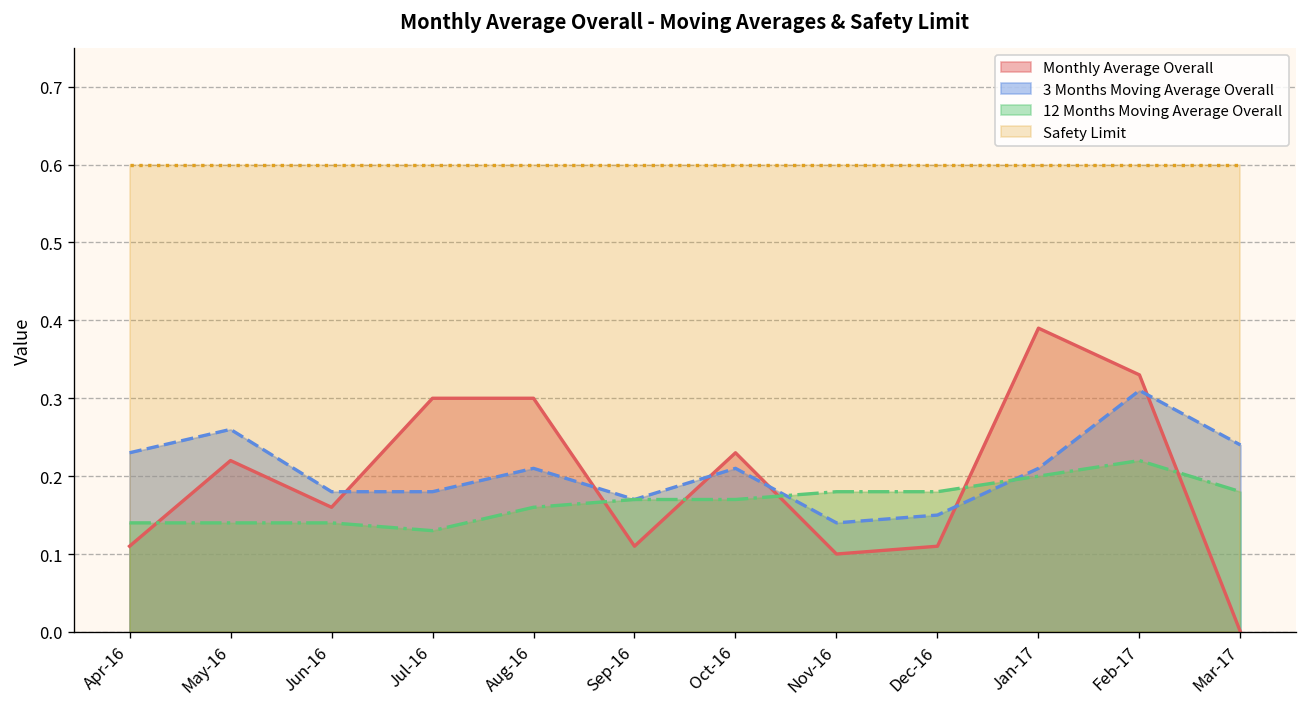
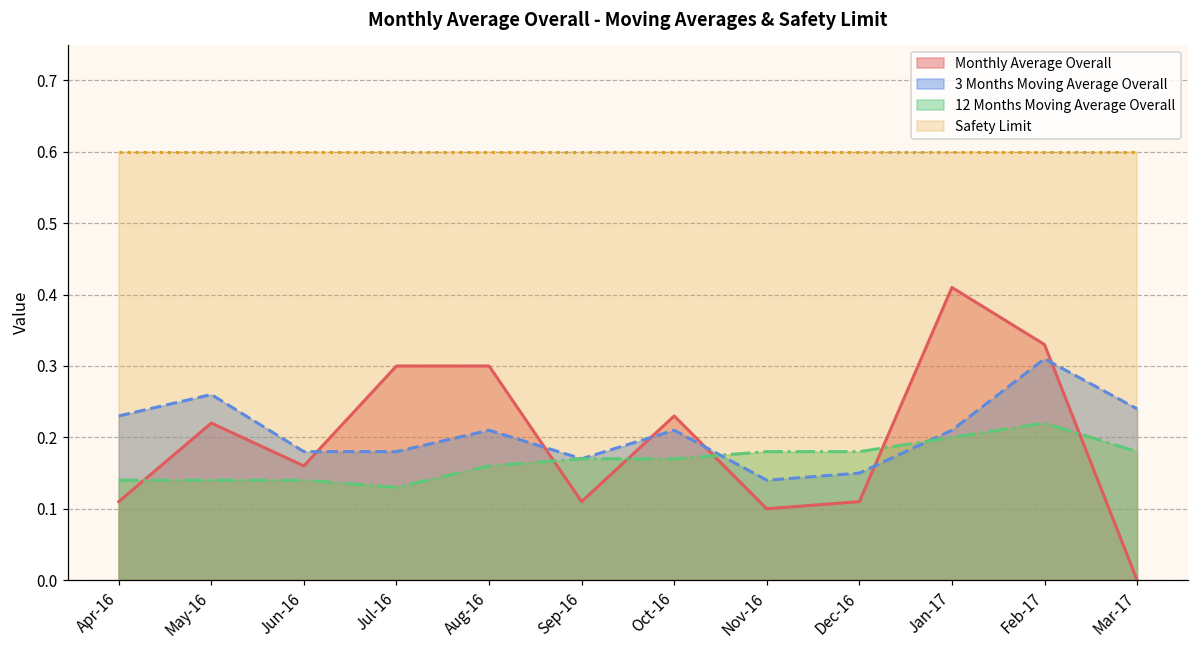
Monthly Average Overall, Jan-17: 0.39 -> 0.41
